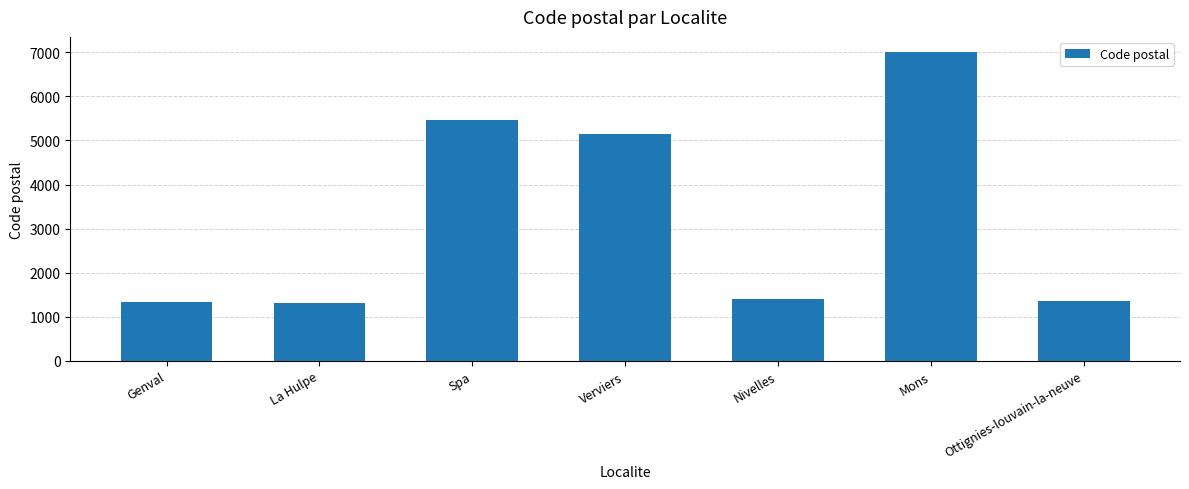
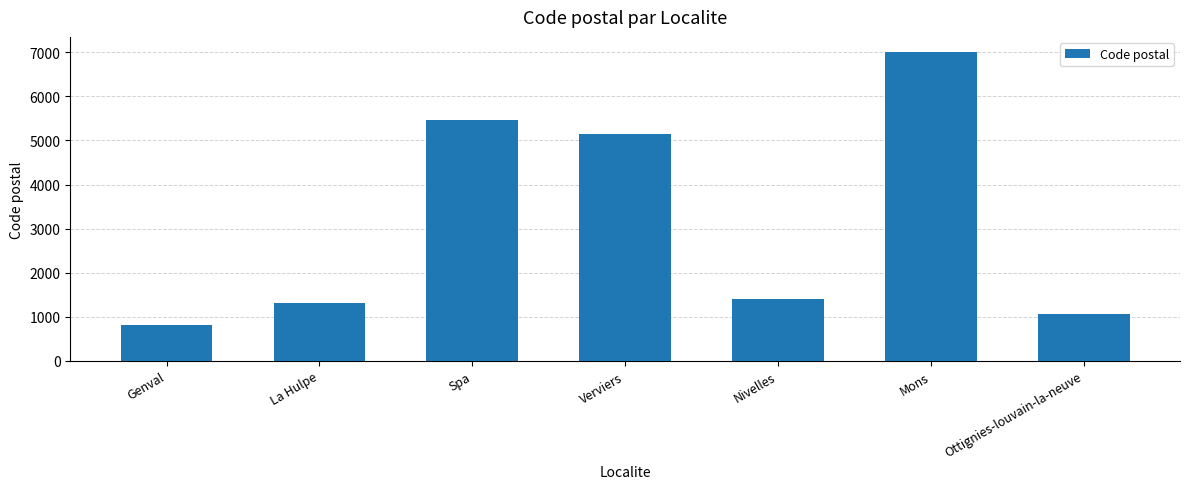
Genval: 1300 -> 800
Ottignies-louvain-la-neuve: 1300 -> 1100
